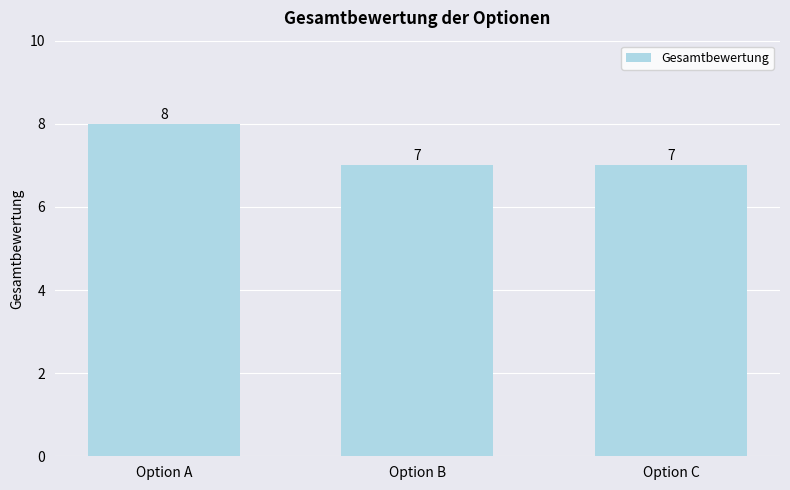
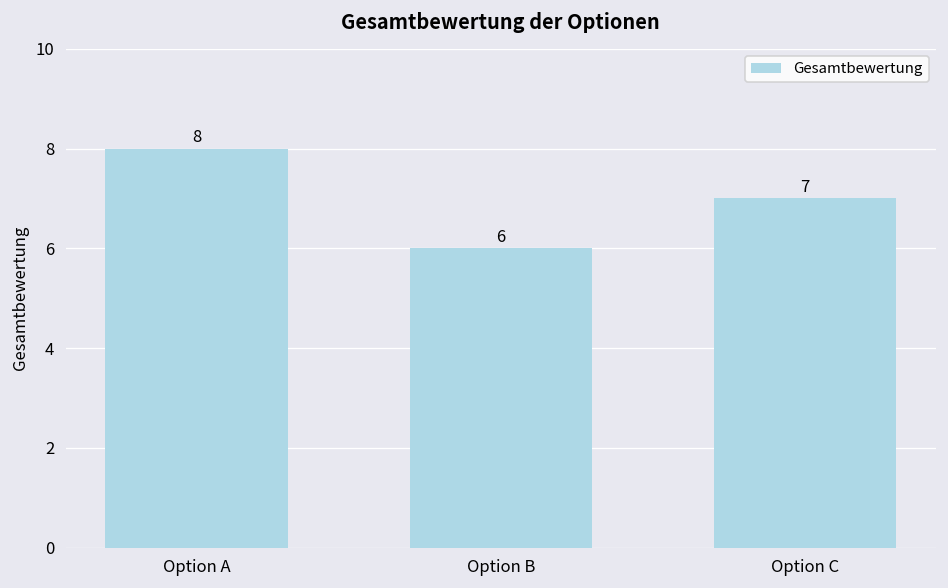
Option B: 7 -> 6
